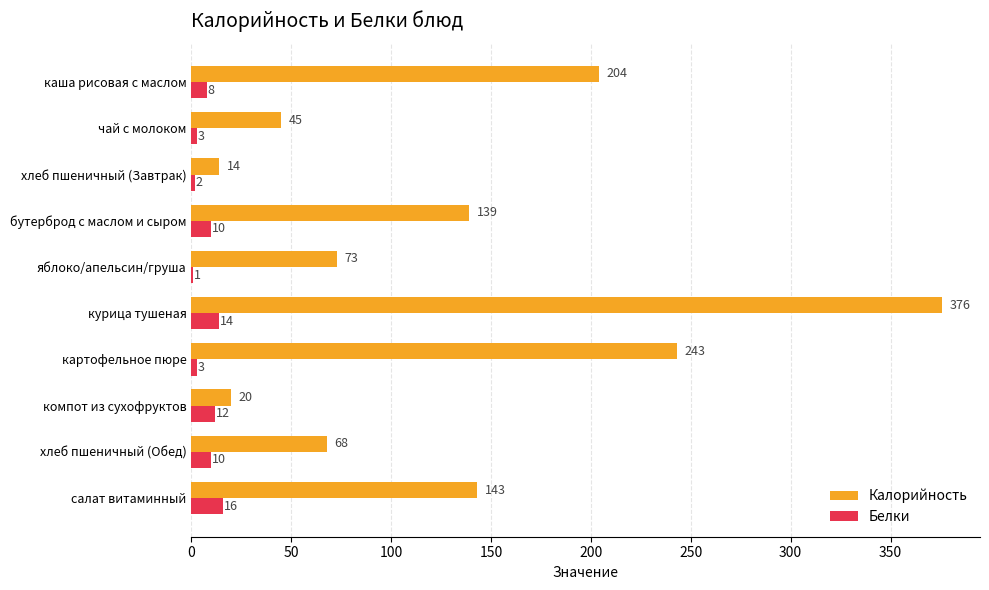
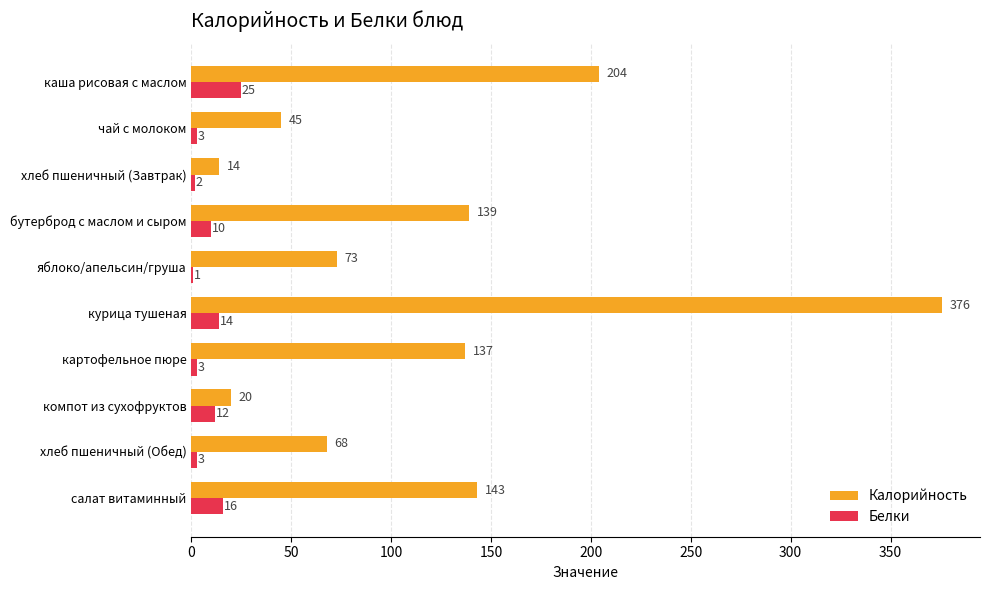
Белки, каша рисовая с маслом: 8 -> 25
Калорийность, картофельное пюре: 243 -> 137
Белки, хлеб пшеничный (Обед): 10 -> 3
